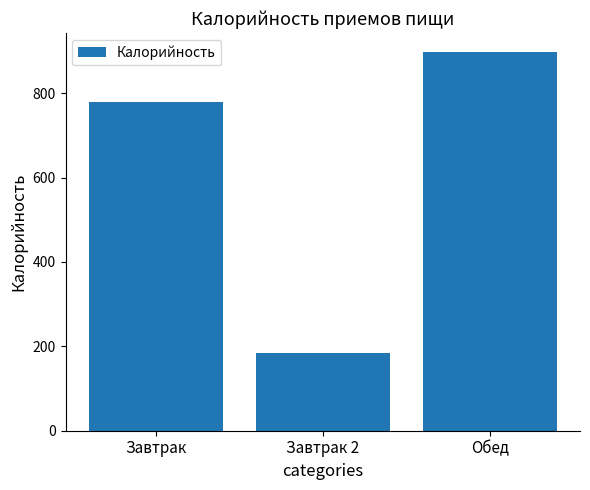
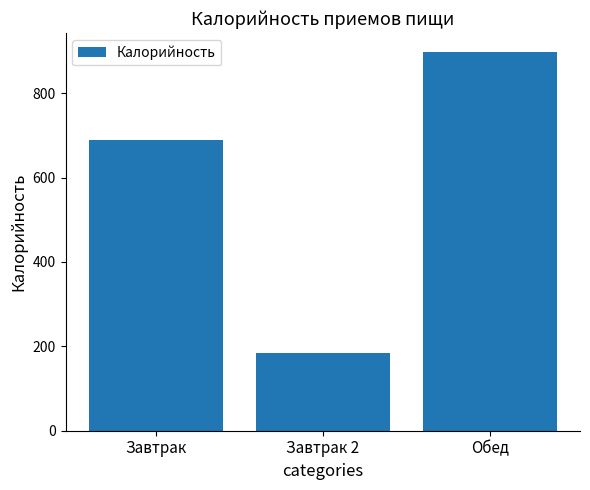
Завтрак: 780 -> 690
